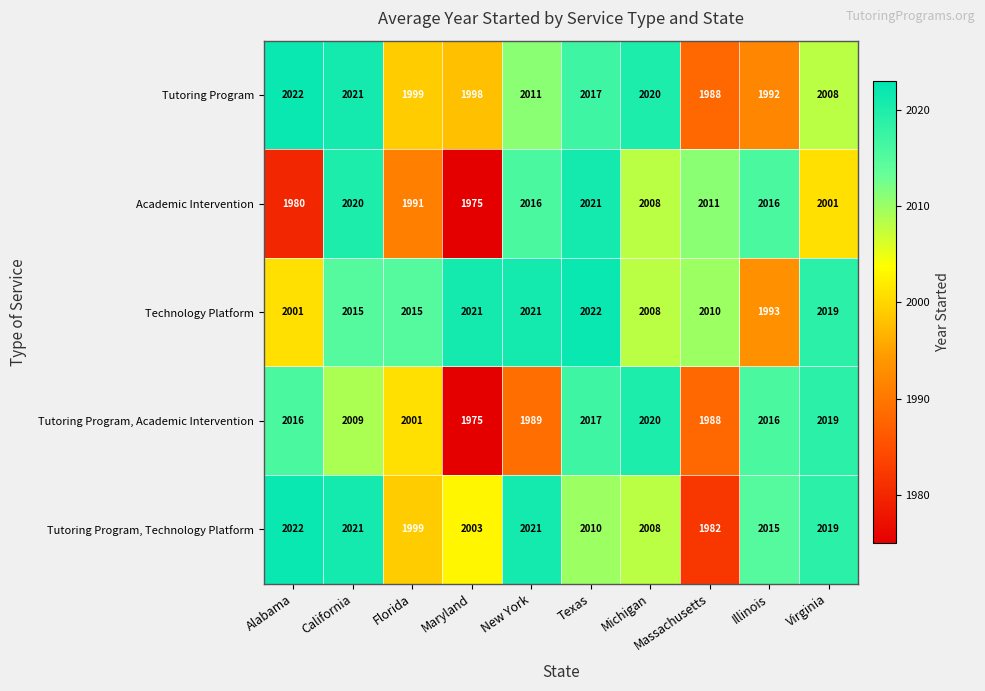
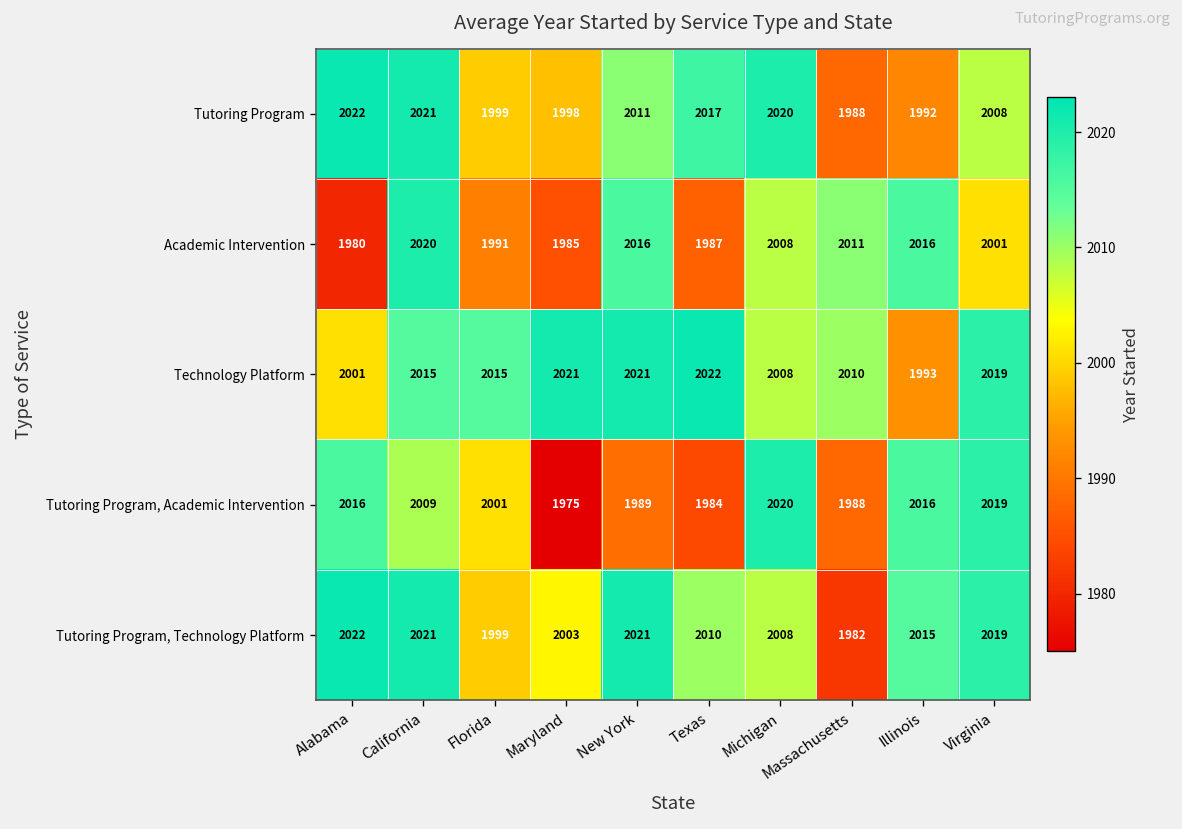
Academic Intervention, Maryland: 1975 -> 1985
Academic Intervention, Texas: 2021 -> 1987
Tutoring Program, Academic Intervention, Texas: 2017 -> 1984
